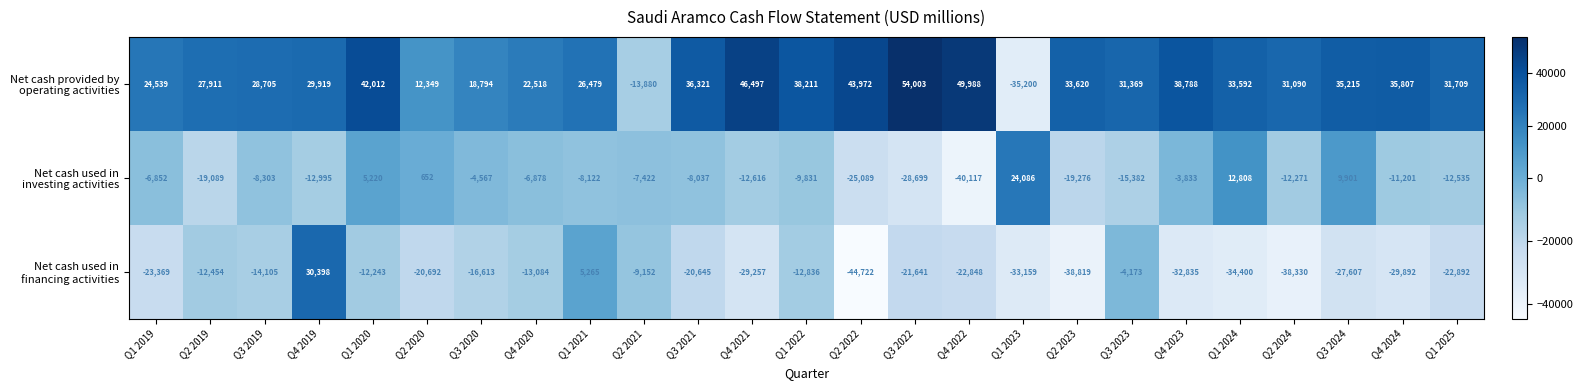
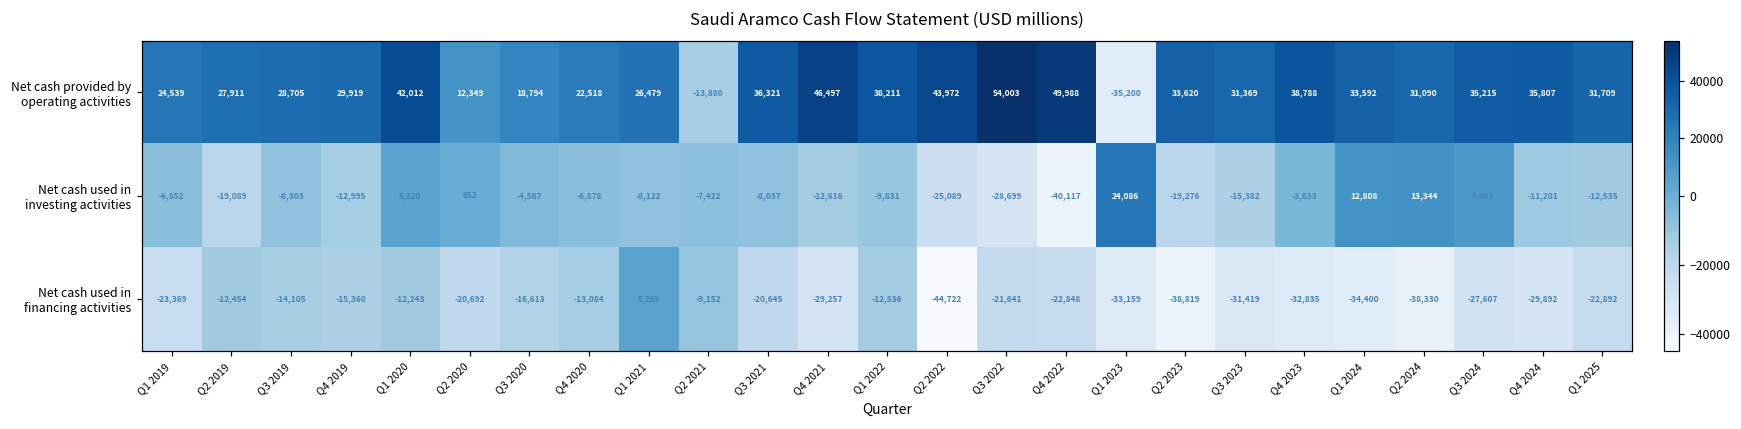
Net cash used in investing activities, Q2 2024: -12,271 -> 13,344
Net cash used in financing activities, Q4 2019: 30,398 -> -15,360
Net cash used in financing activities, Q3 2023: -4,173 -> -31,419
